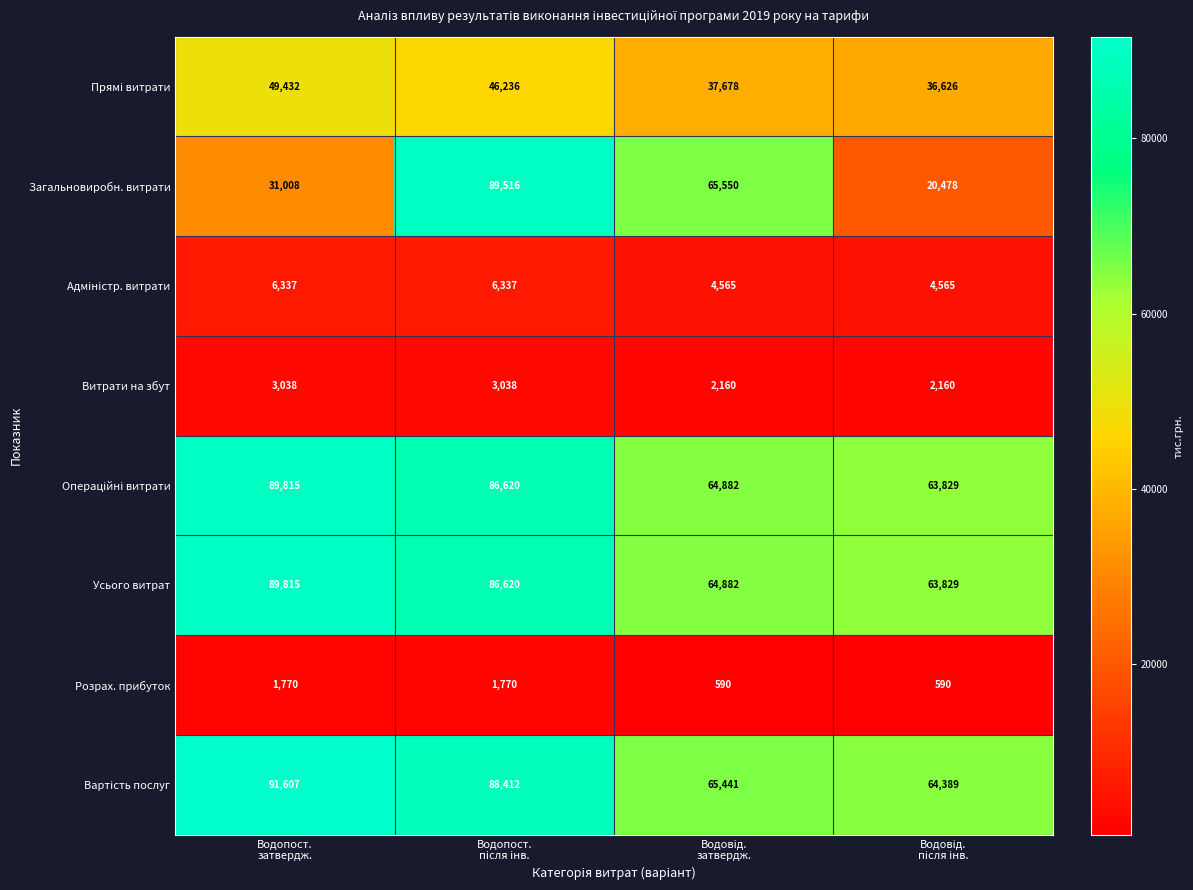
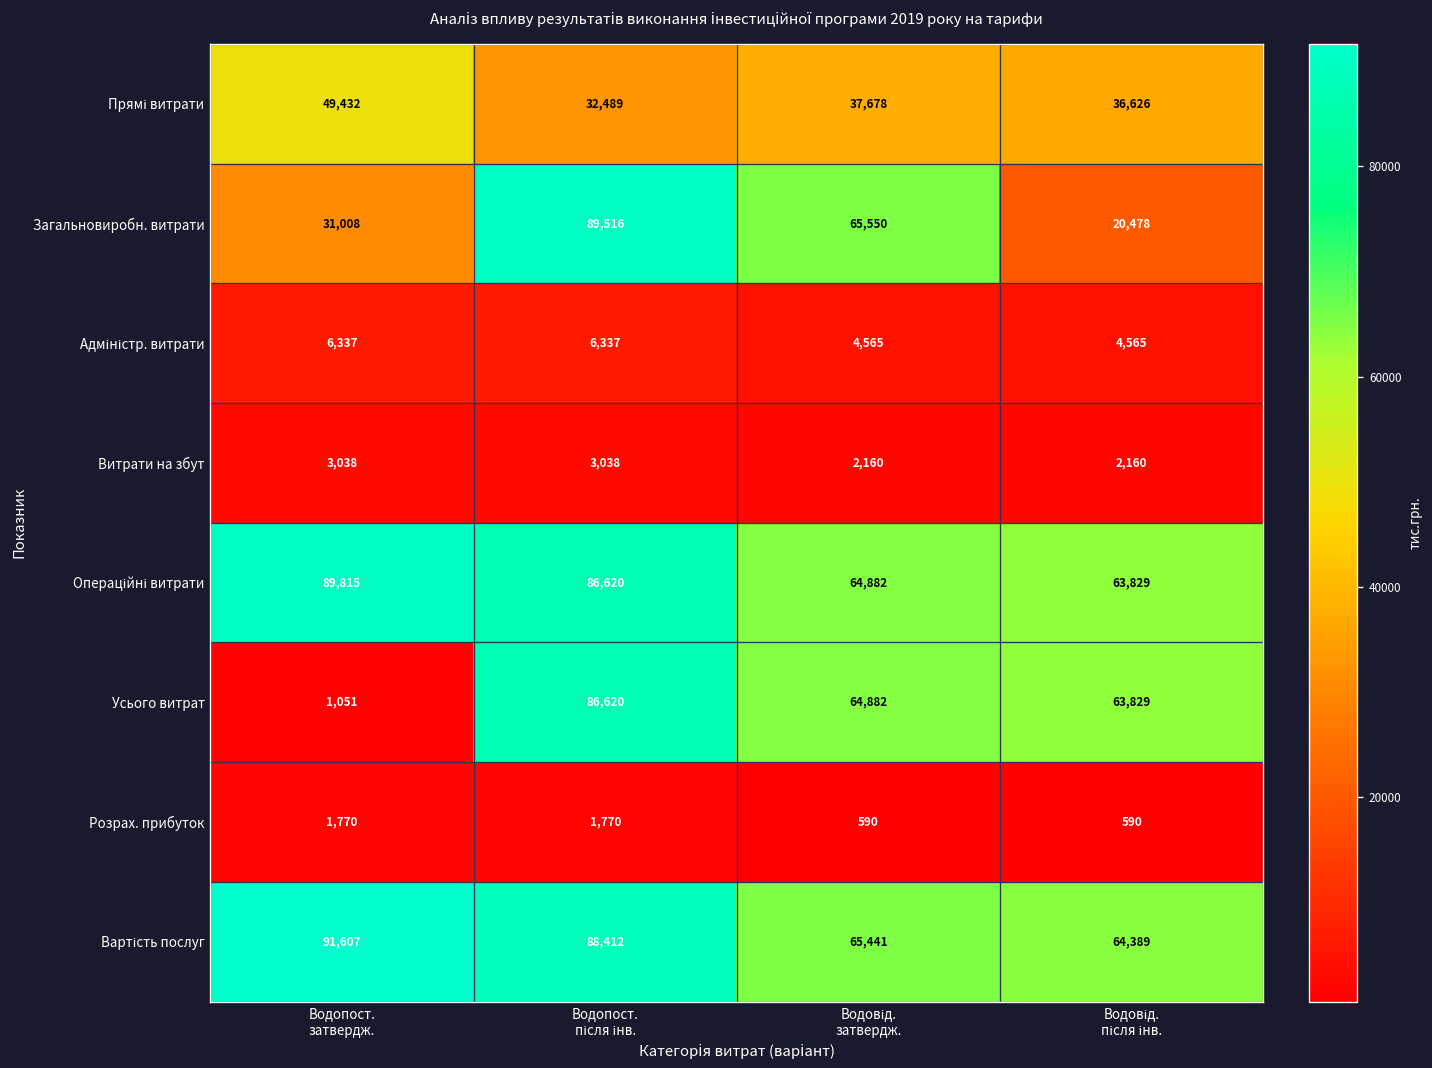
Прямі витрати, Водопост. після інв.: 46,236 -> 32,489
Усього витрат, Водопост. затвердж.: 89,815 -> 1,051
